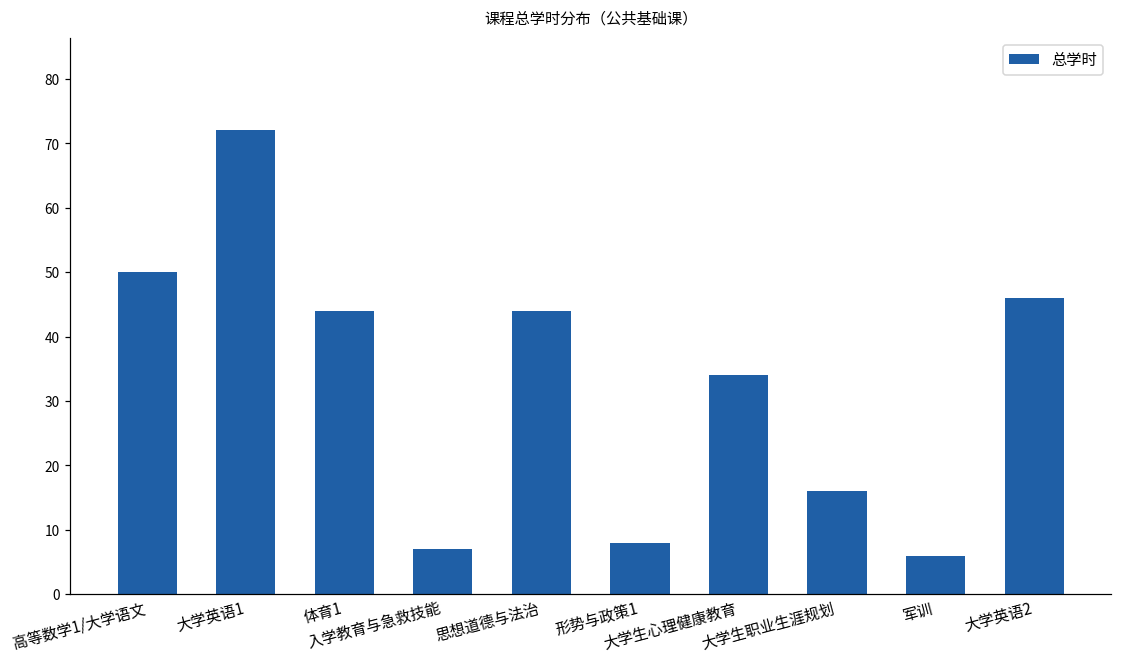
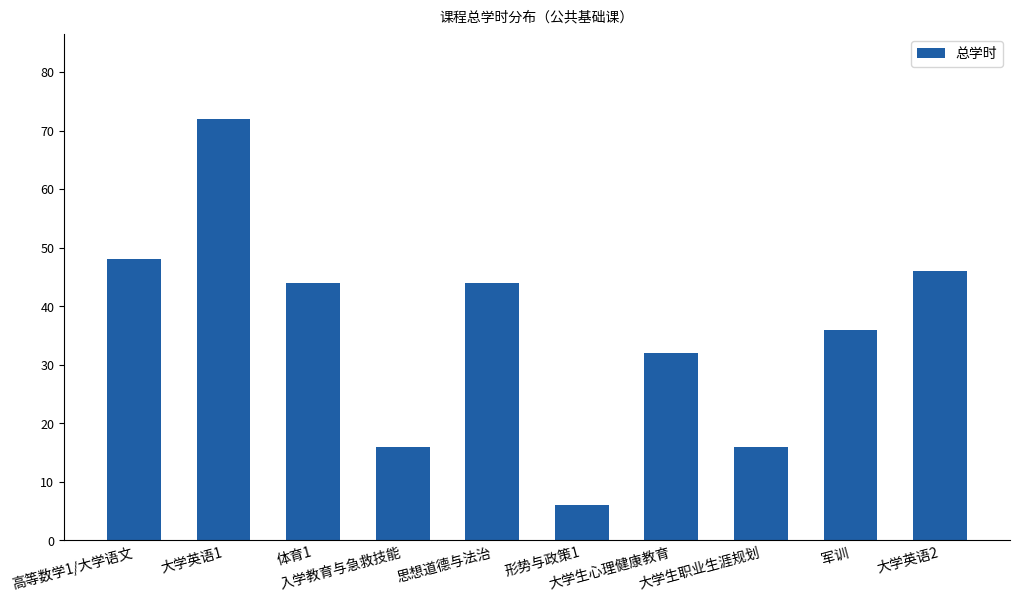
高等数学1/大学语文: 50 -> 48
入学教育与急救技能: 7 -> 16
形势与政策1: 8 -> 6
大学生心理健康教育: 34 -> 32
军训: 6 -> 36
